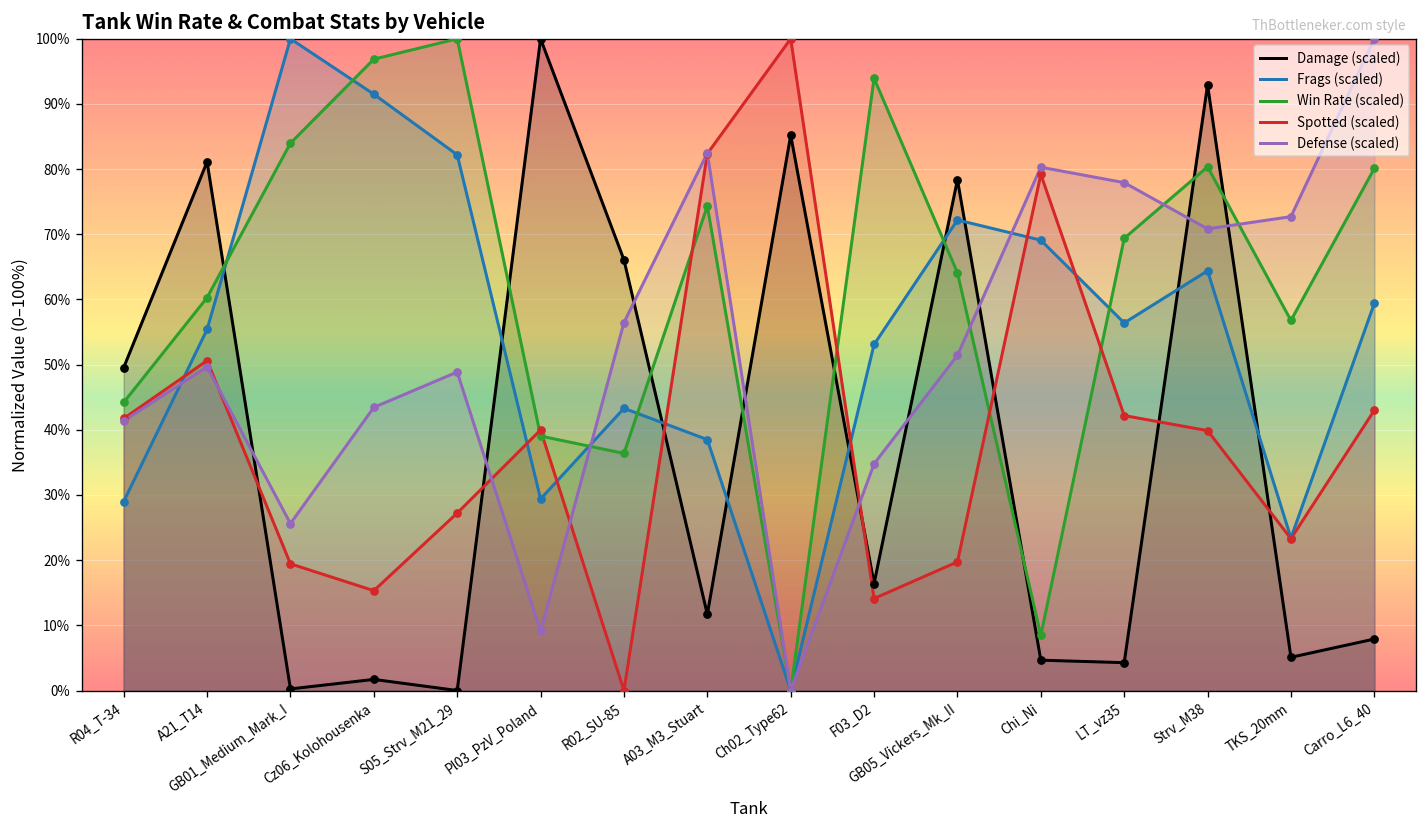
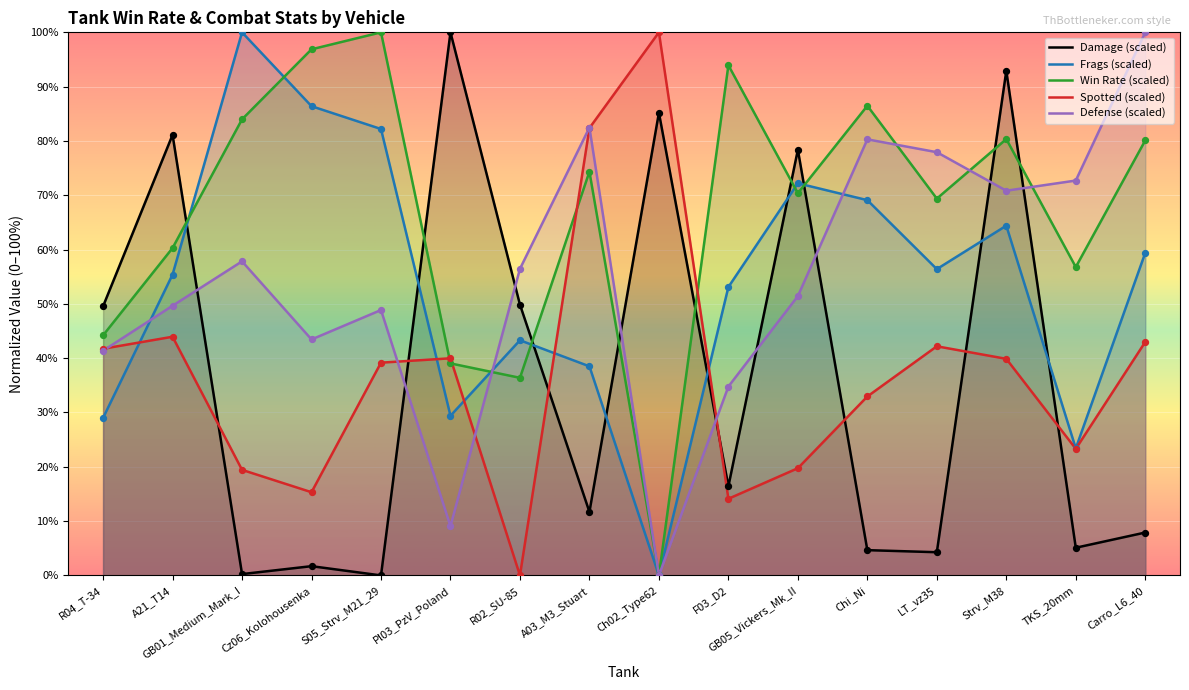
Spotted (scaled), A21_T14: 51% -> 44%
Defense (scaled), GB01_Medium_Mark_I: 26% -> 58%
Frags (scaled), Cz06_Kolohousenka: 92% -> 86%
Spotted (scaled), S05_Strv_M21_29: 27% -> 39%
Damage (scaled), R02_SU-85: 66% -> 50%
Win Rate (scaled), GB05_Vickers_Mk_II: 64% -> 70%
Win Rate (scaled), Chi_Ni: 8% -> 86%
Spotted (scaled), Chi_Ni: 79% -> 33%
